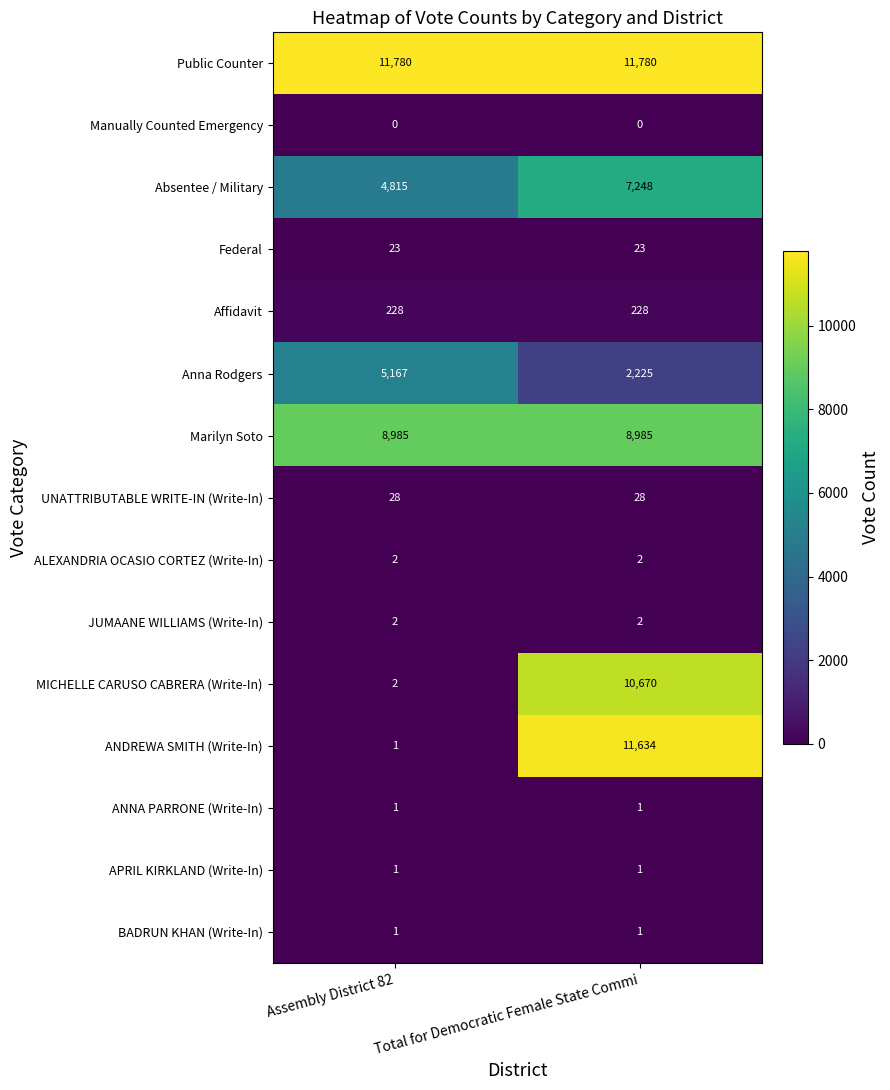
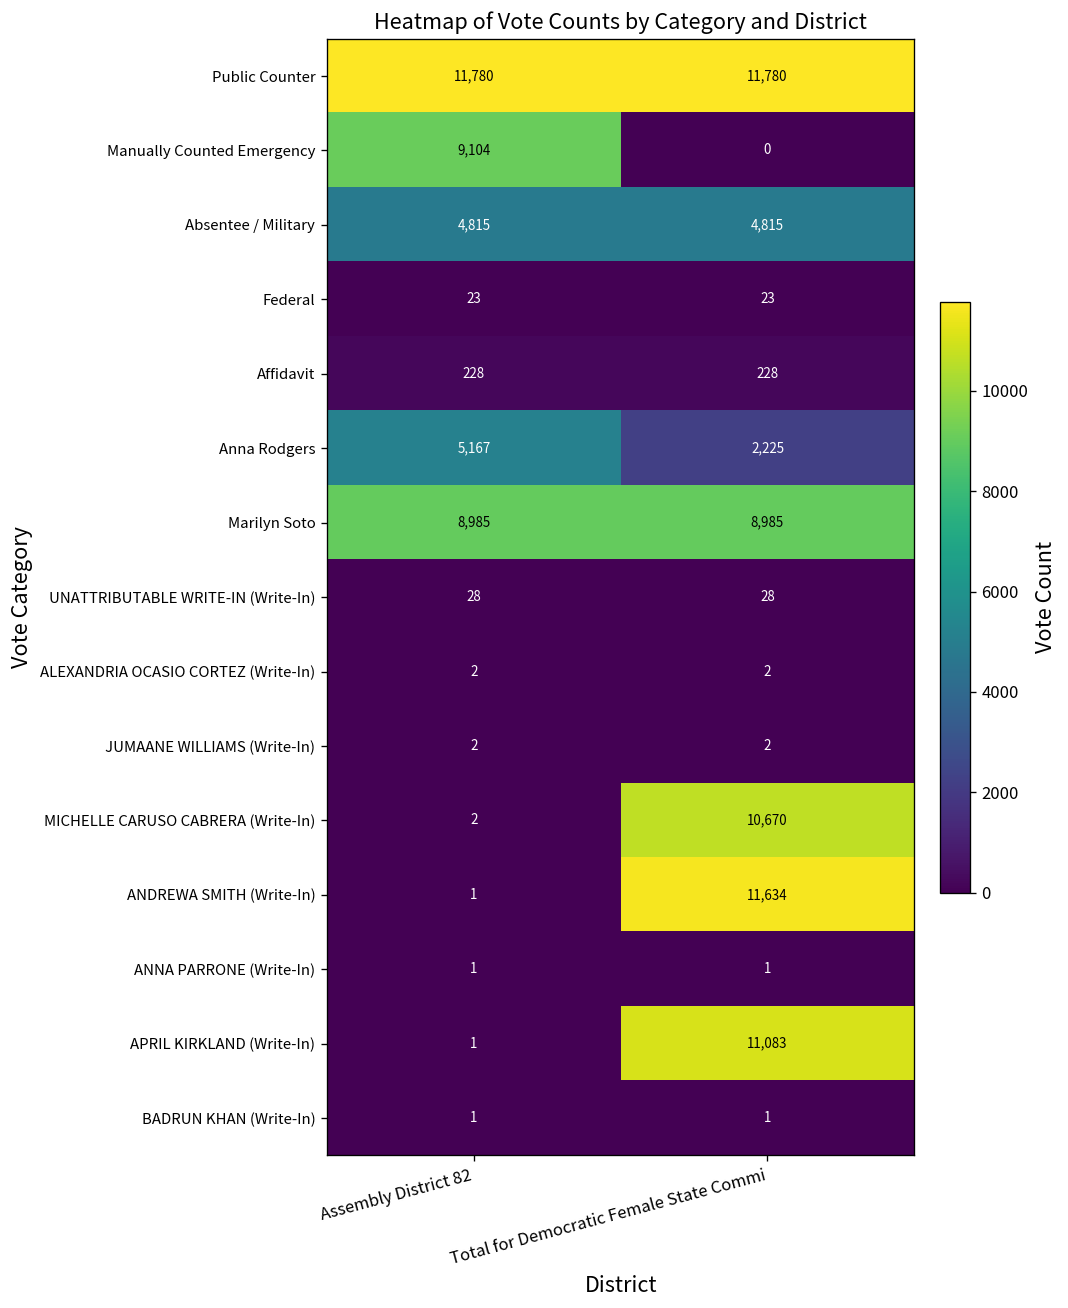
Manually Counted Emergency, Assembly District 82: 0 -> 9,104
Absentee / Military, Total for Democratic Female State Commi: 7,248 -> 4,815
APRIL KIRKLAND (Write-In), Total for Democratic Female State Commi: 1 -> 11,083
